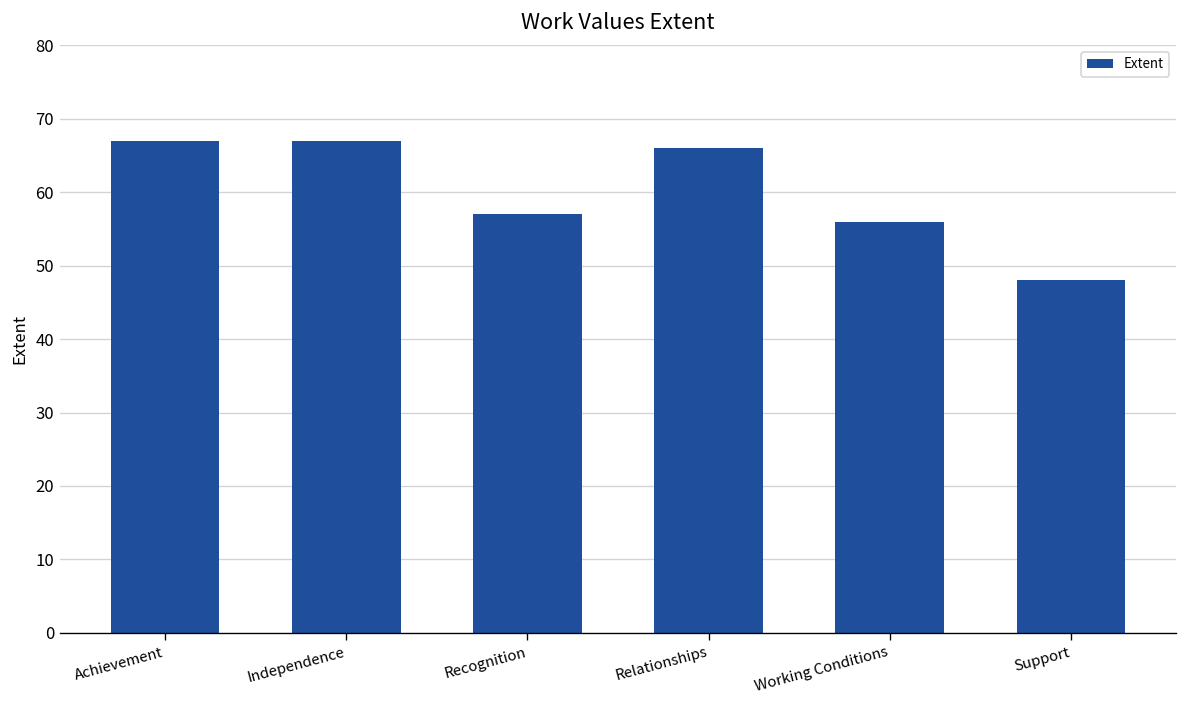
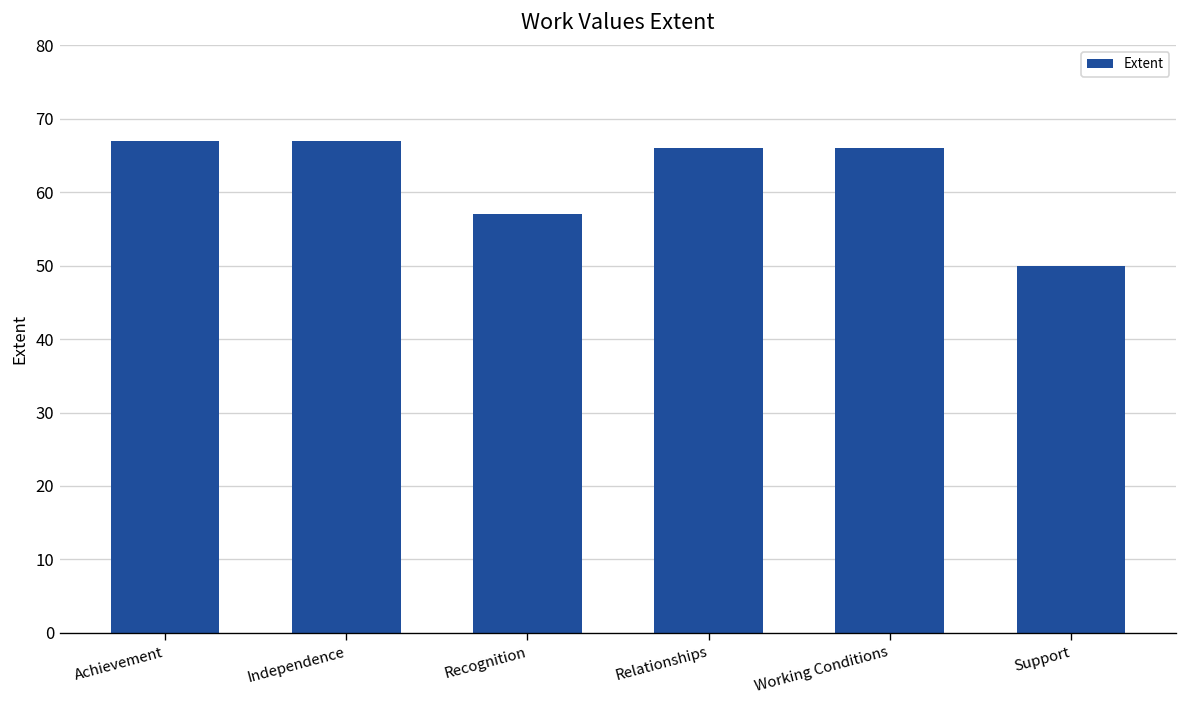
Working Conditions: 56 -> 66
Support: 48 -> 50
